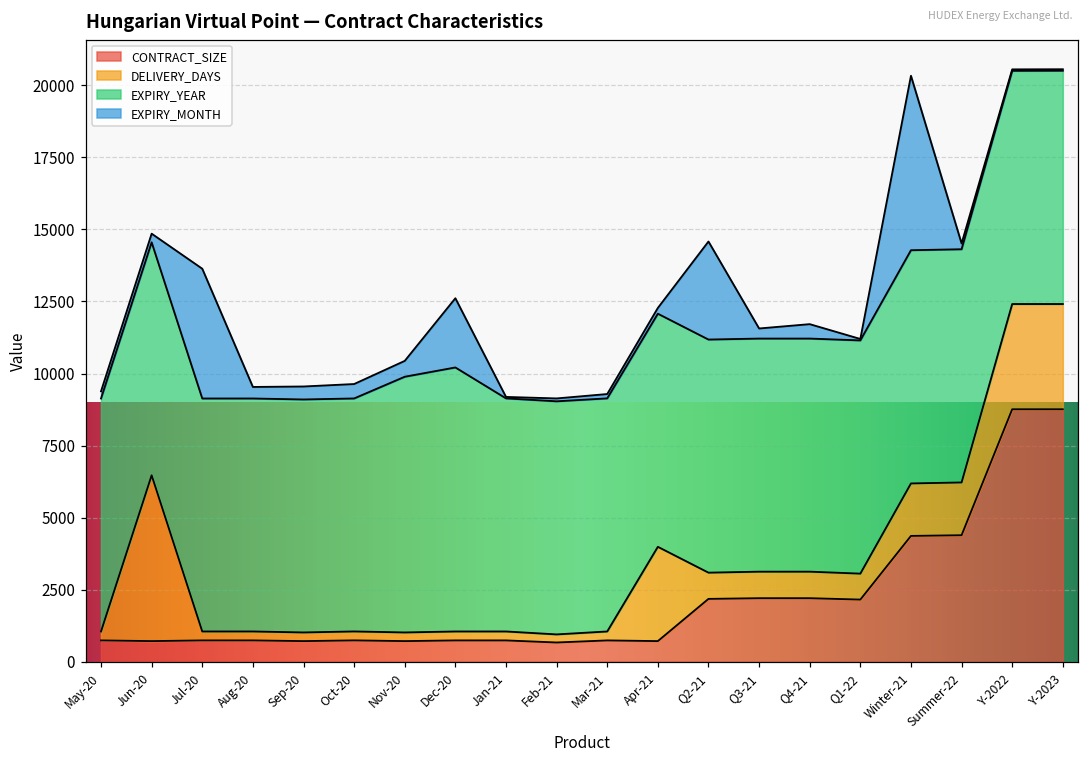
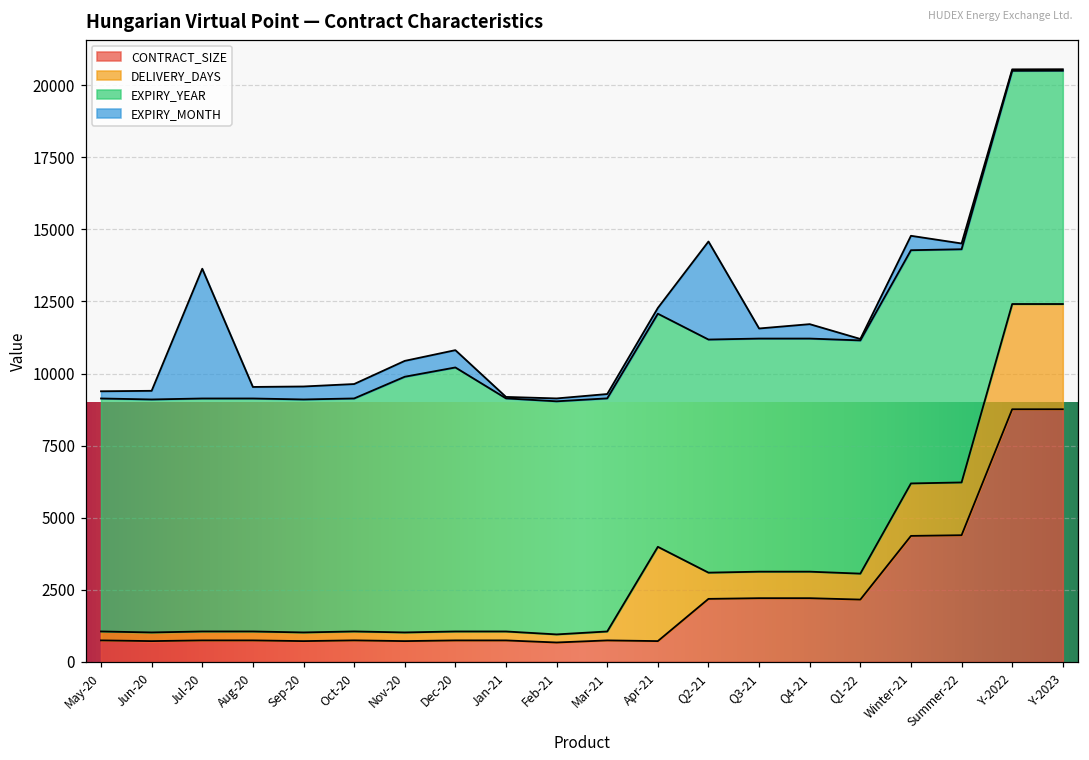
DELIVERY_DAYS, Jun-20: 5800 -> 300
EXPIRY_MONTH, Dec-20: 2400 -> 600
EXPIRY_MONTH, Winter-21: 6100 -> 500
